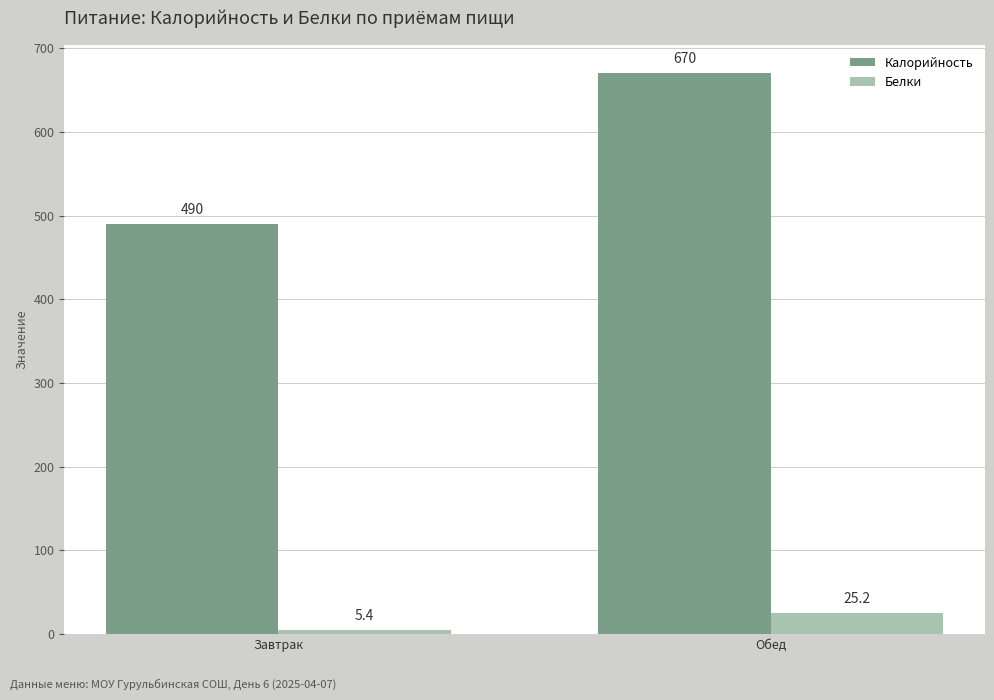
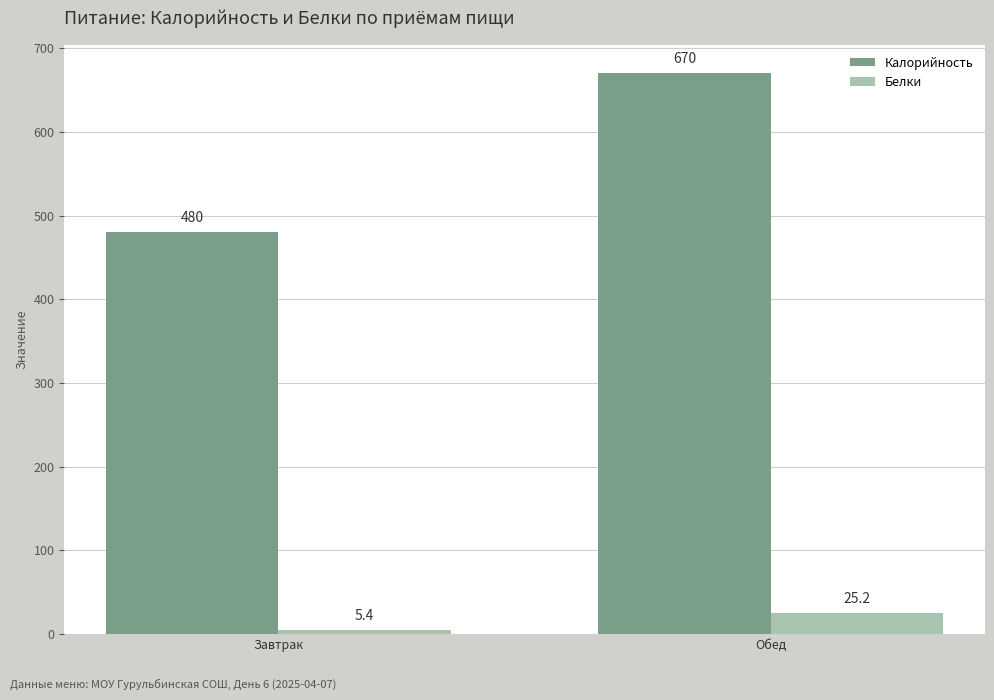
Калорийность, Завтрак: 490 -> 480
